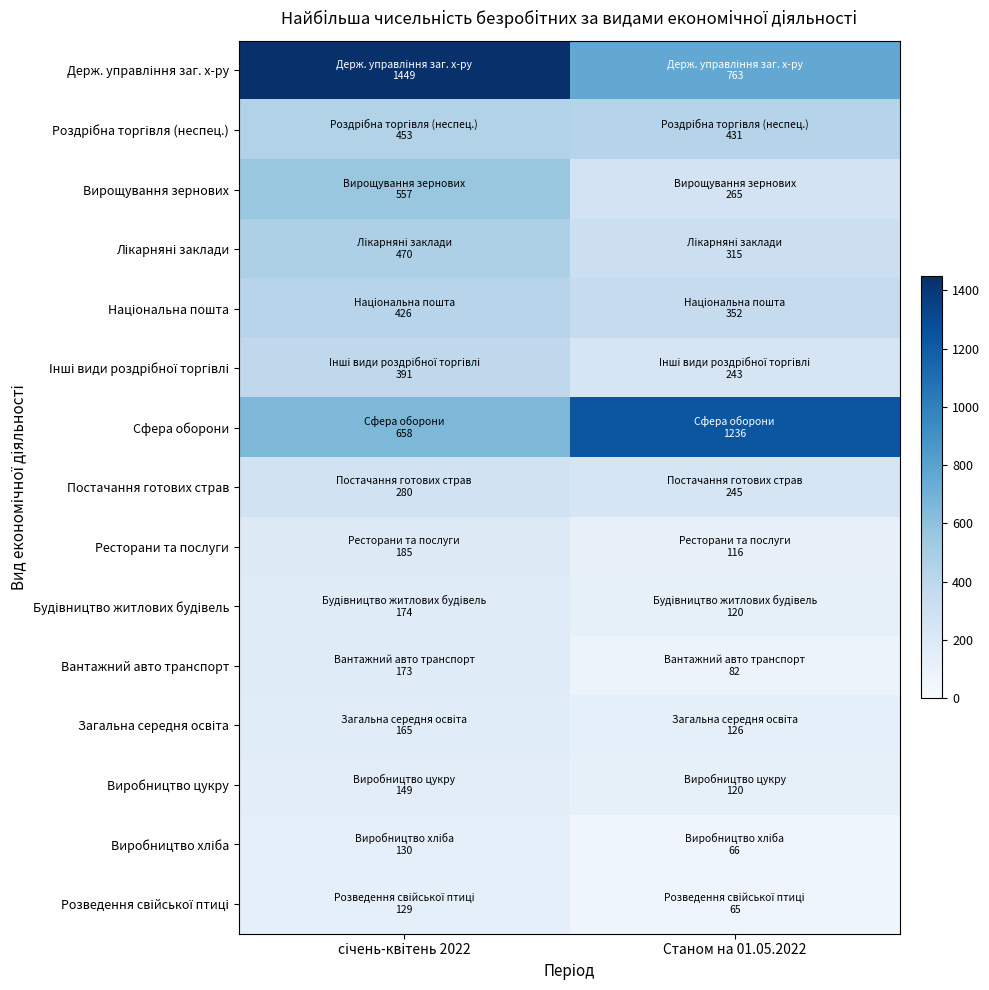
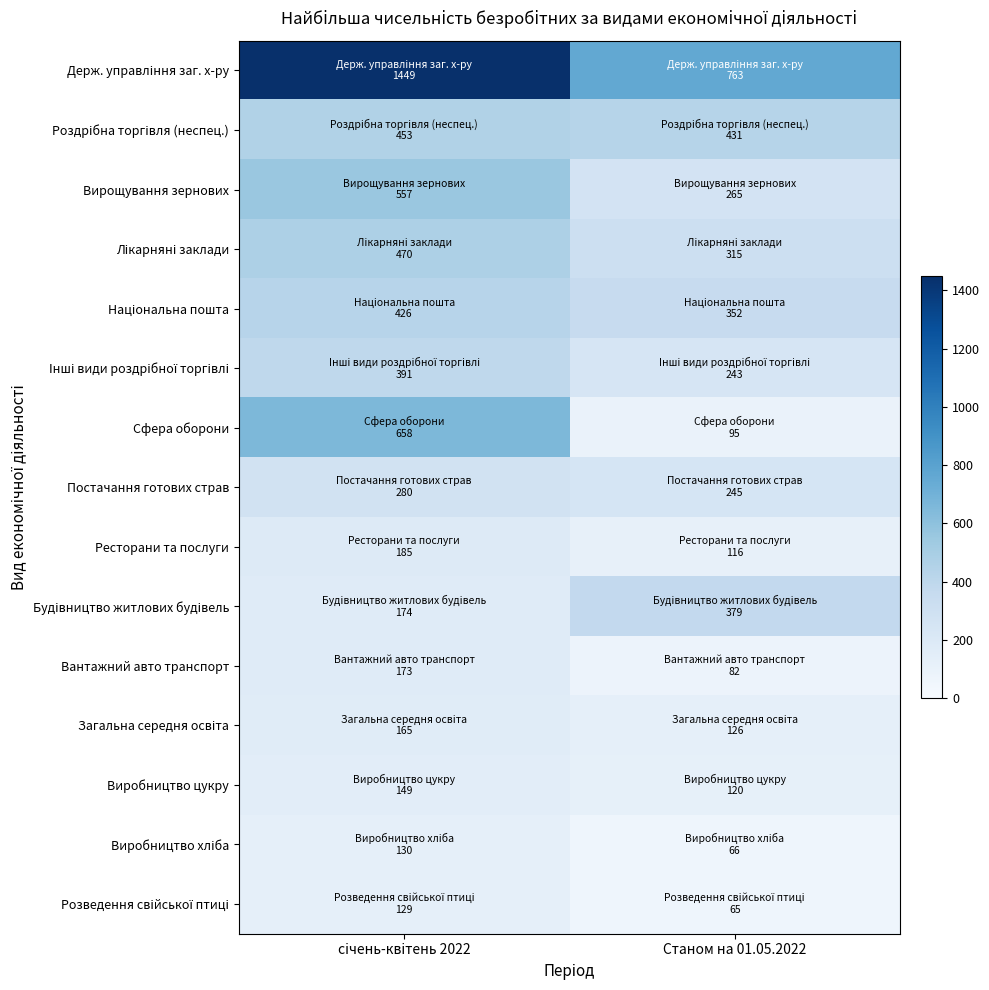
Сфера оборони, Станом на 01.05.2022: 1236 -> 95
Будівництво житлових будівель, Станом на 01.05.2022: 120 -> 379
